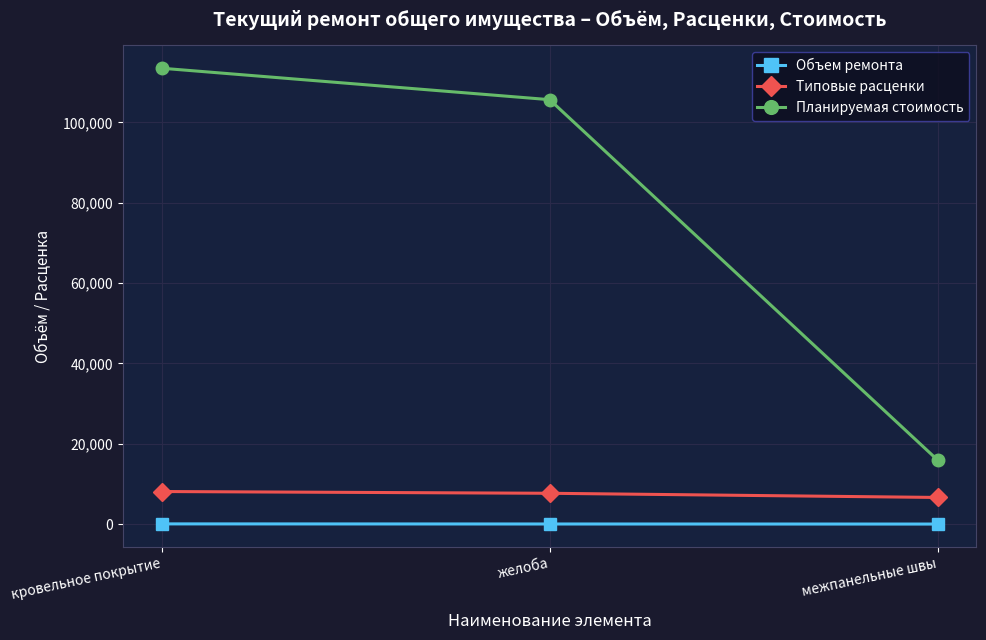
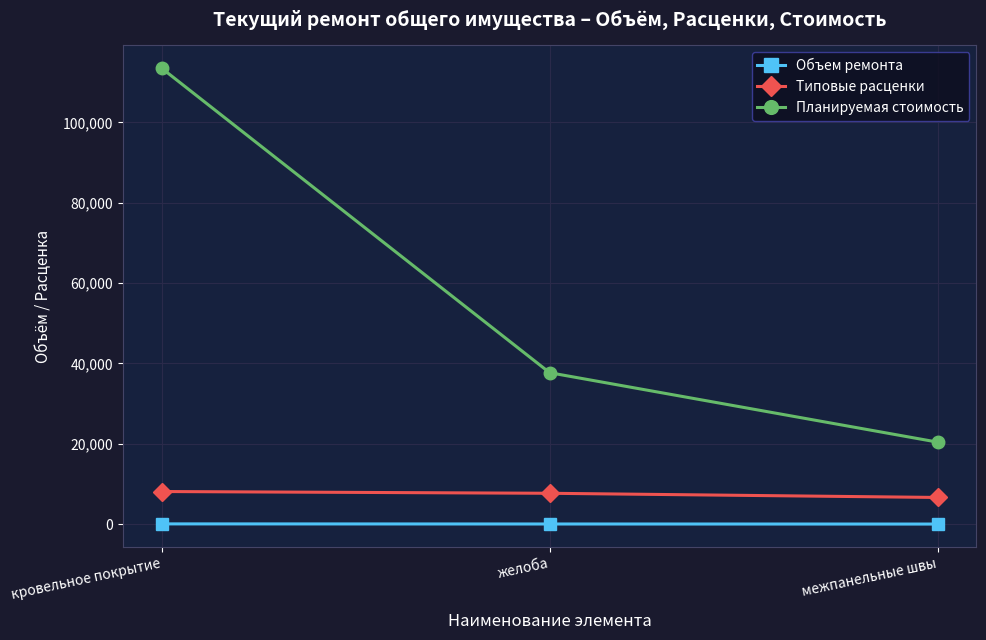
Планируемая стоимость, желоба: 106,000 -> 38,000
Планируемая стоимость, межпанельные швы: 16,000 -> 20,000
